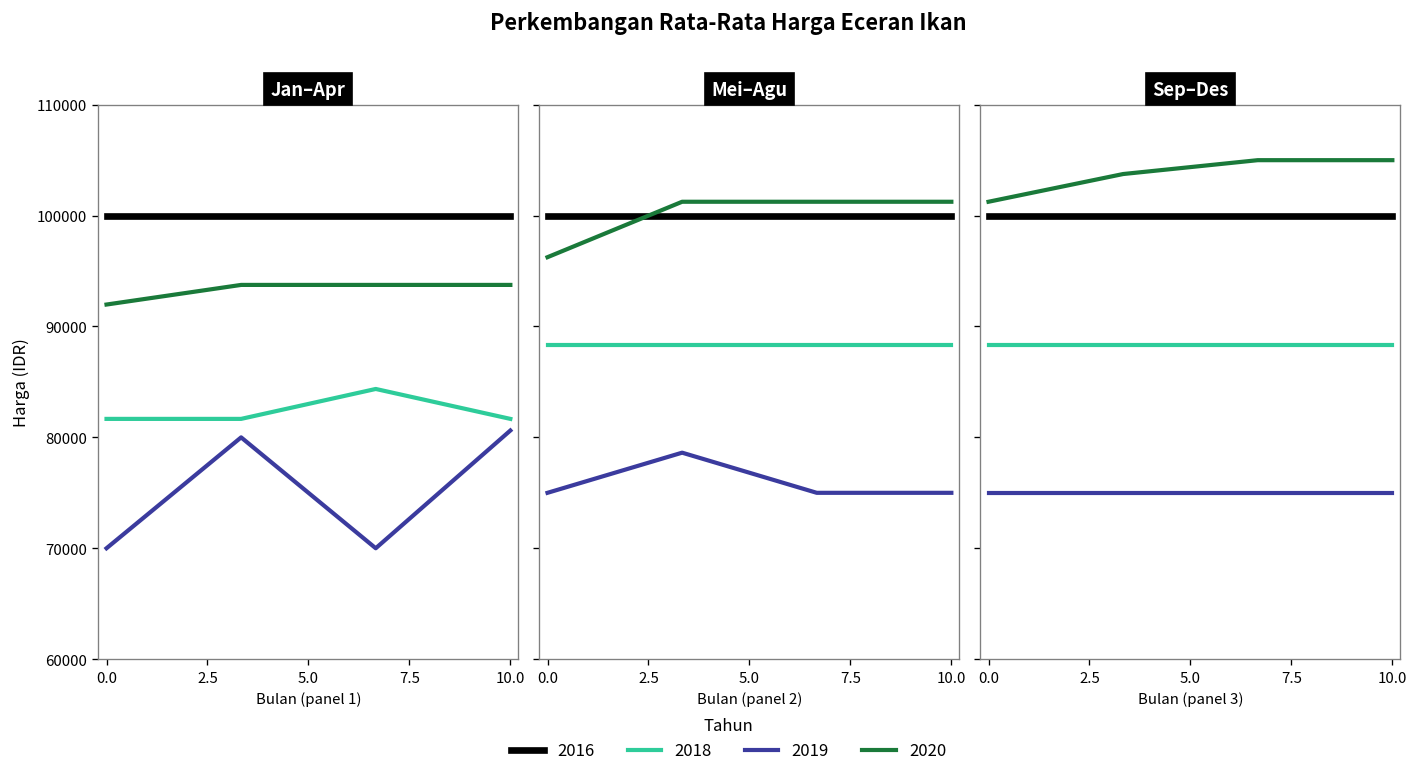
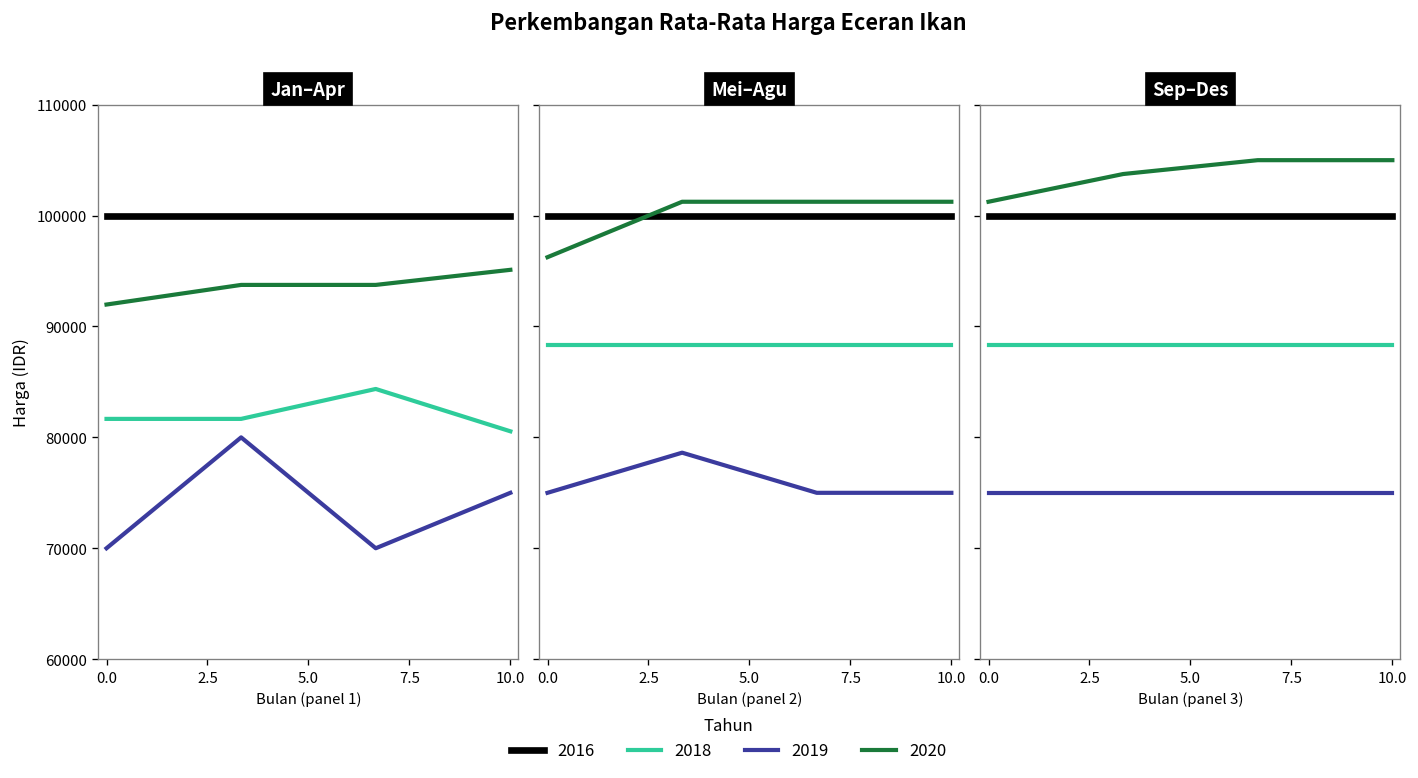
Jan–Apr, 2018, 10.0: 82000 -> 81000
Jan–Apr, 2019, 10.0: 81000 -> 75000
Jan–Apr, 2020, 10.0: 94000 -> 95000
